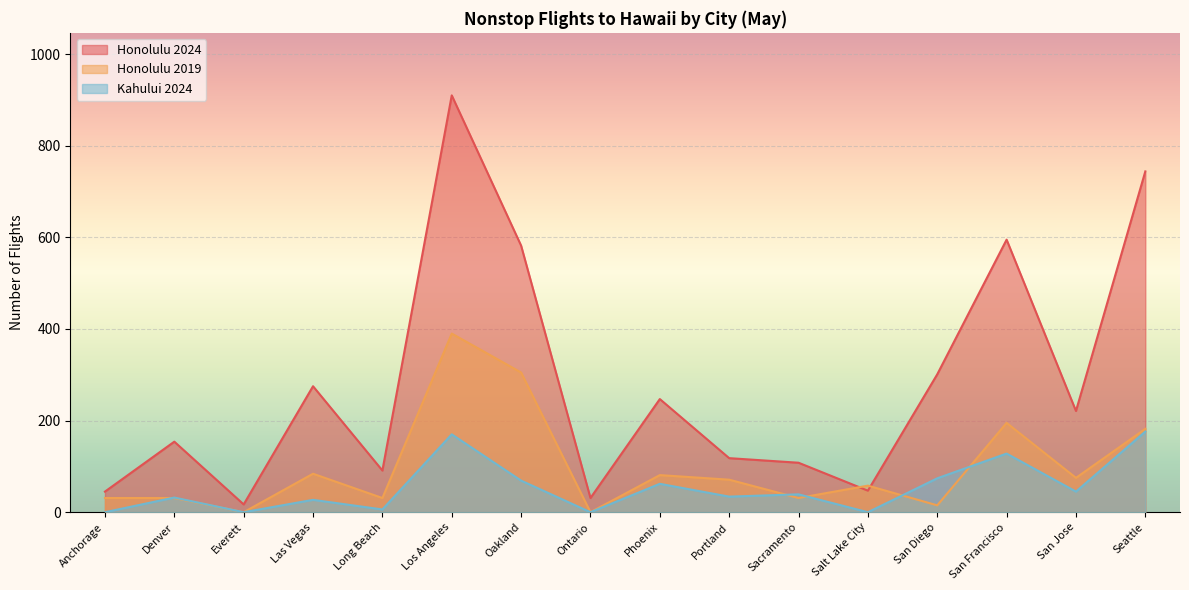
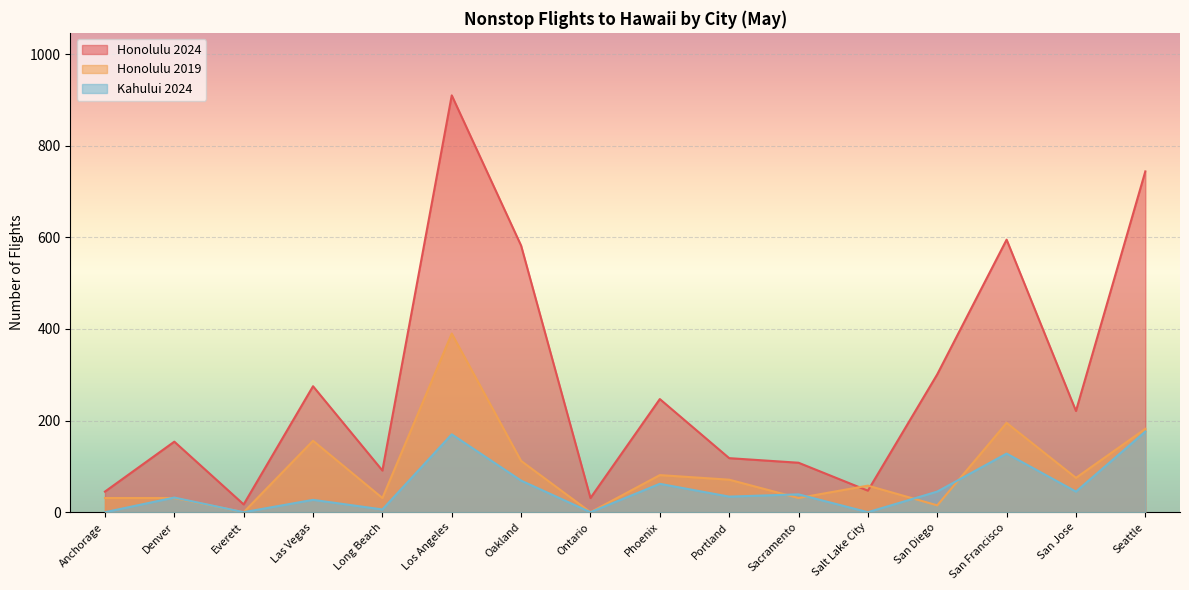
Honolulu 2019, Las Vegas: 80 -> 160
Honolulu 2019, Oakland: 310 -> 110
Kahului 2024, San Diego: 70 -> 50
